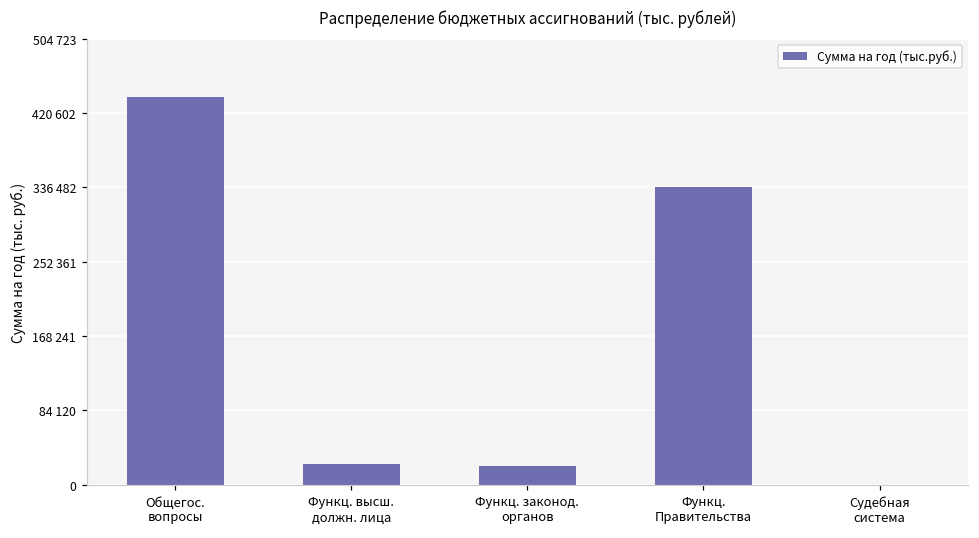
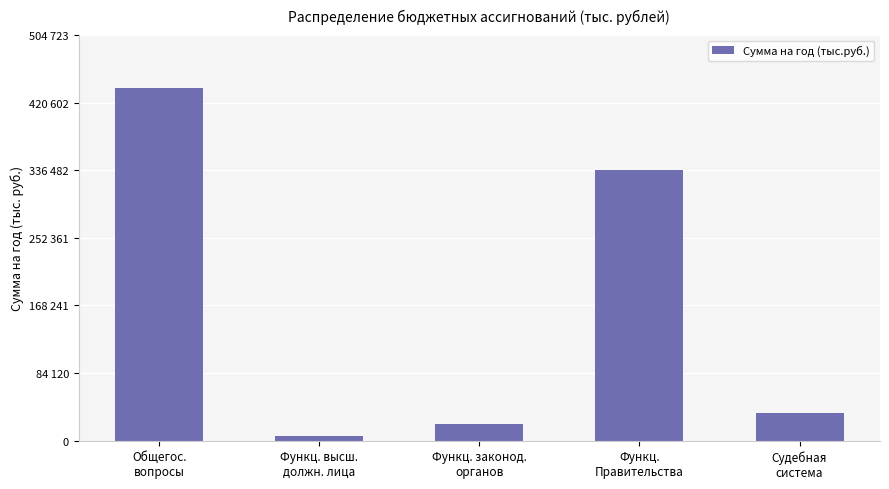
Функц. высш. должн. лица: 20000 -> 10000
Судебная система: 0 -> 30000
